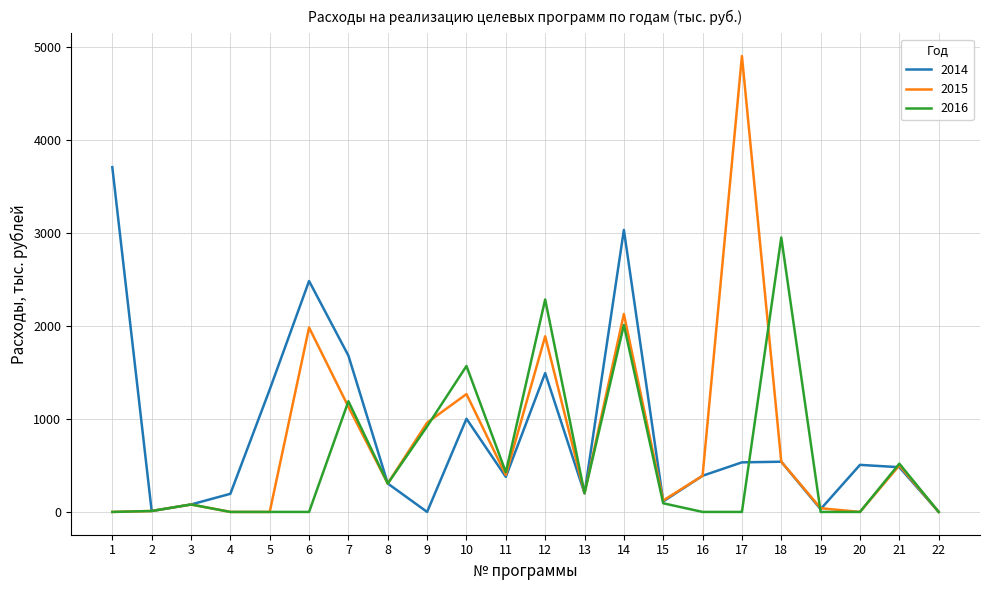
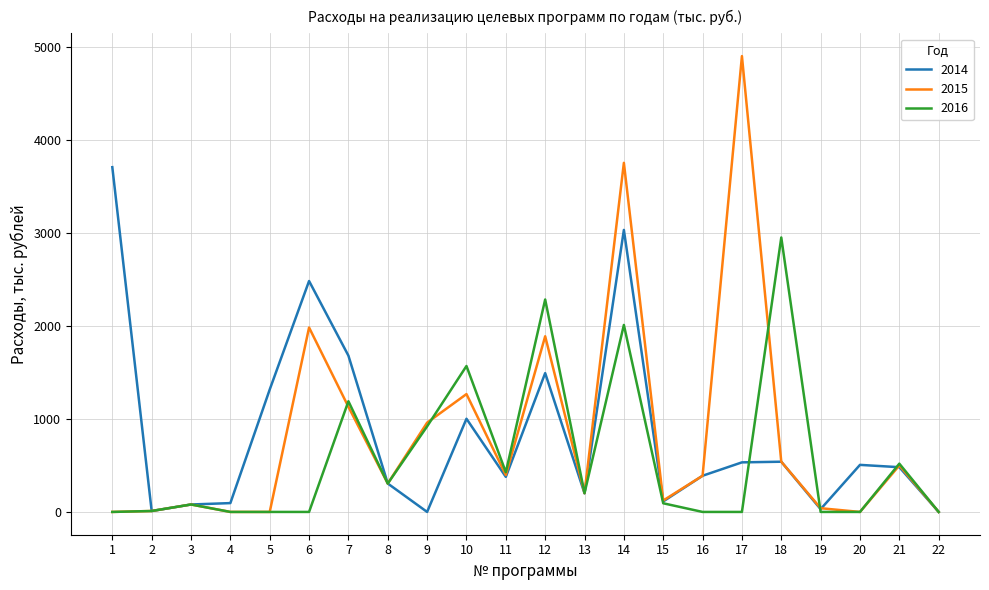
2014, 4: 200 -> 100
2015, 14: 2100 -> 3800
